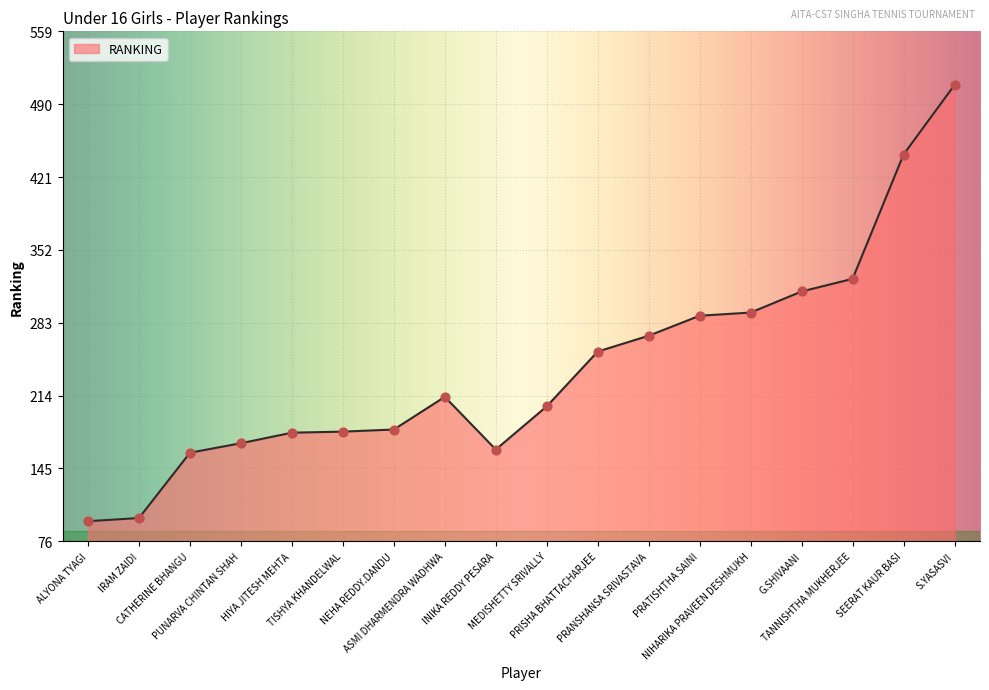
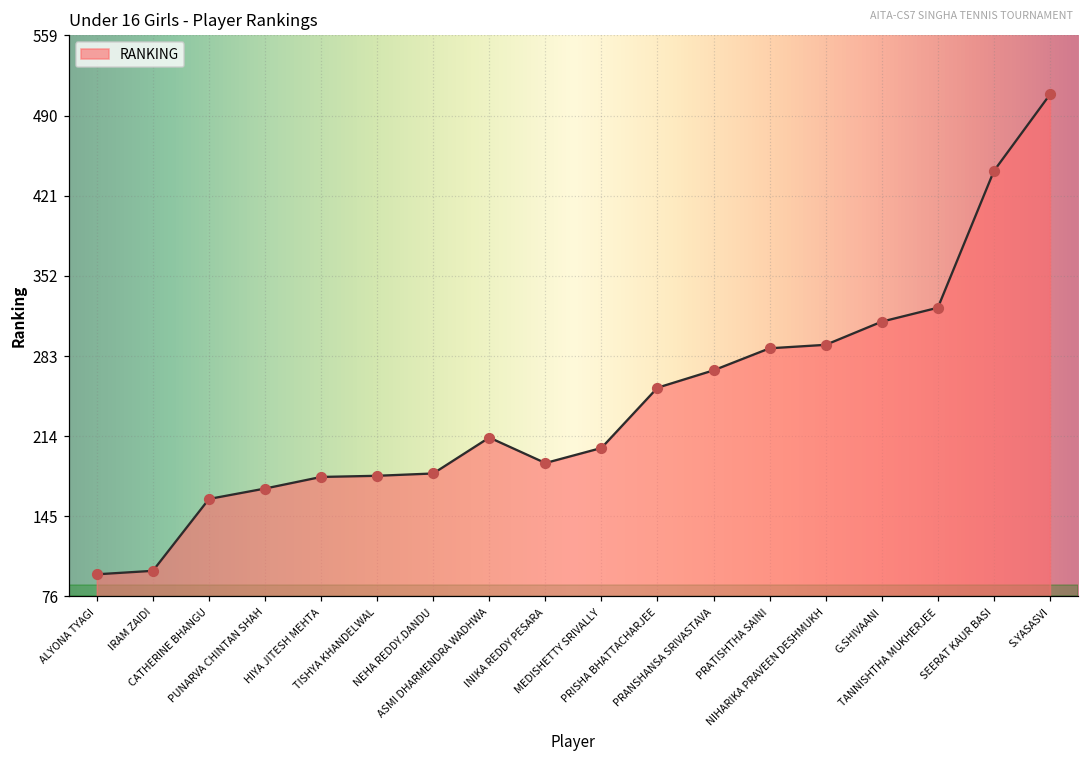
INIKA REDDY PESARA: 163 -> 191
